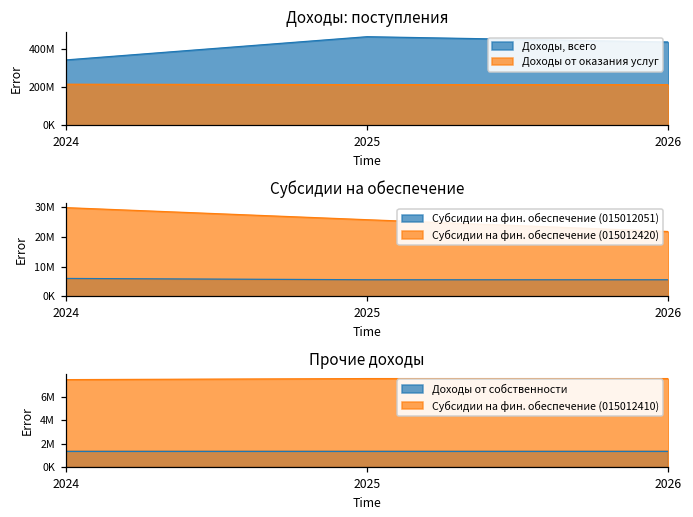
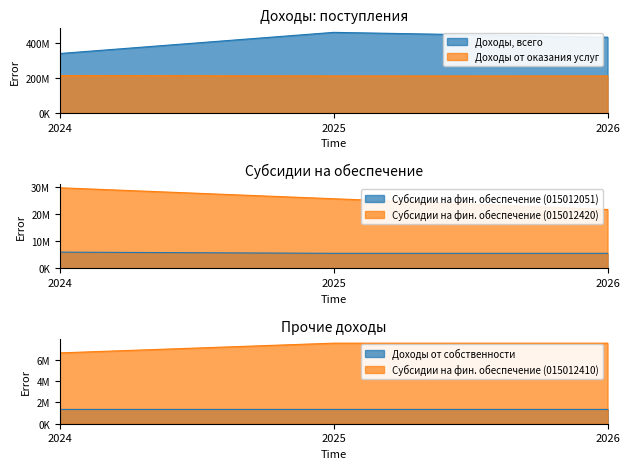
Прочие доходы, Субсидии на фин. обеспечение (015012410), 2024: 7500000 -> 6700000
